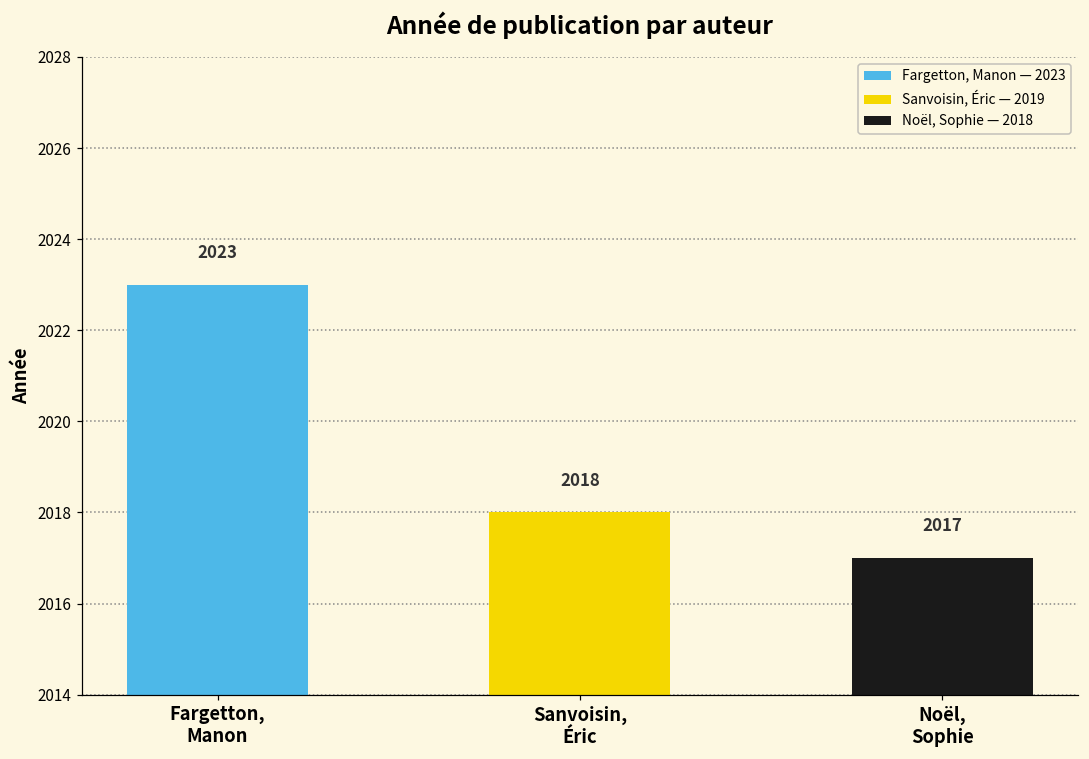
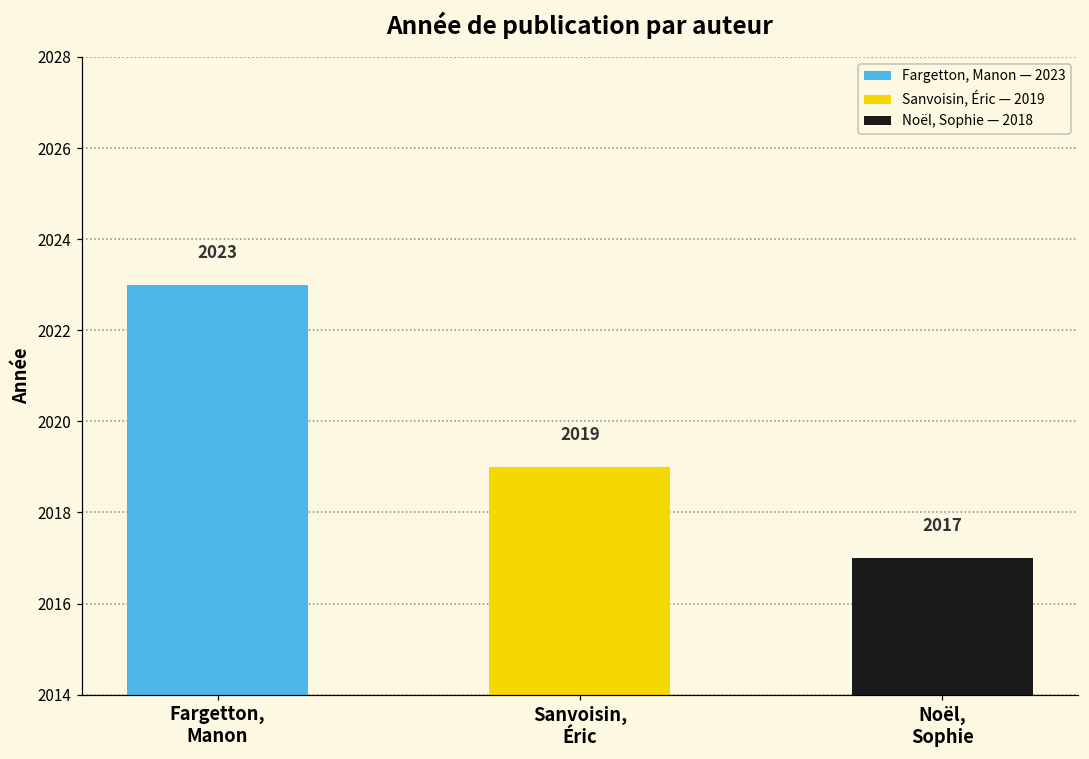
Sanvoisin, Éric: 2018 -> 2019
